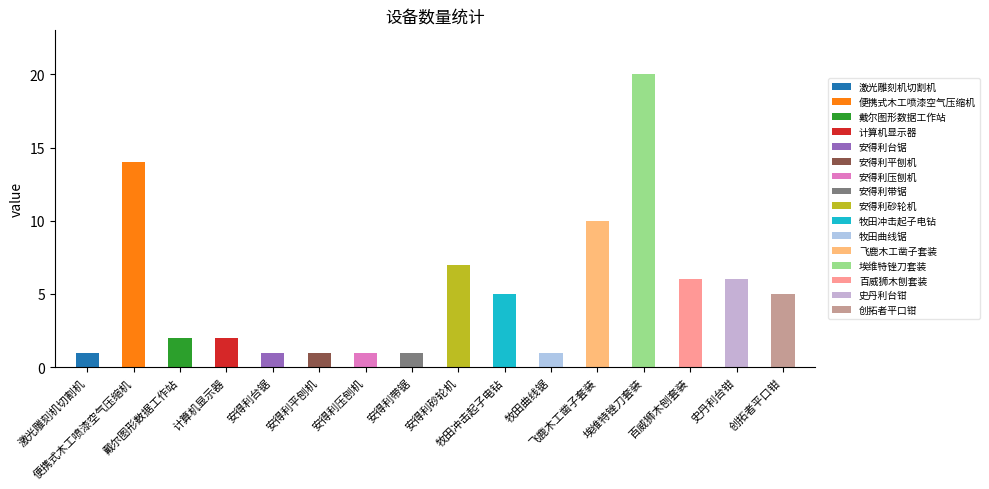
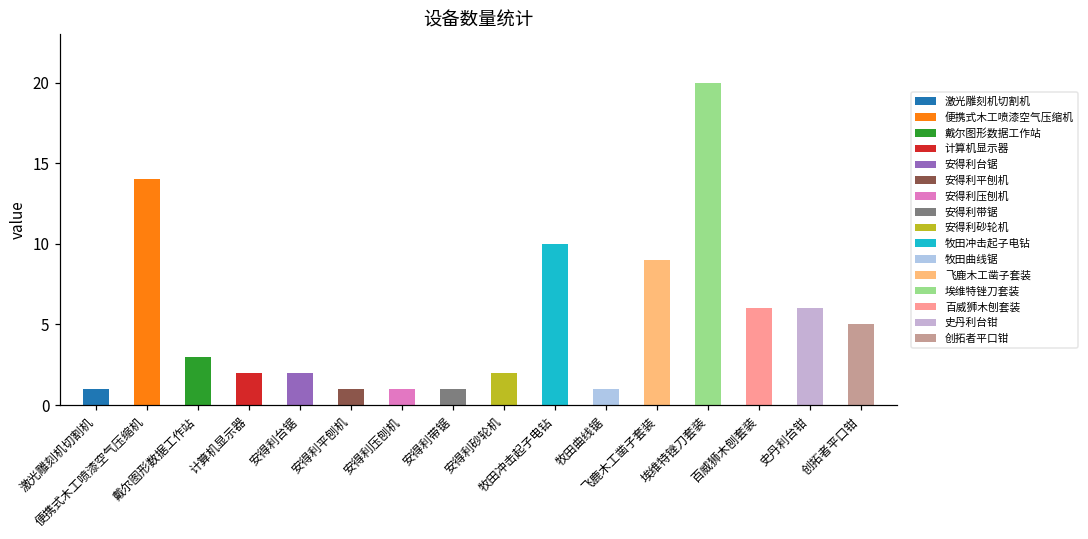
戴尔图形数据工作站: 2 -> 3
安得利台锯: 1 -> 2
安得利砂轮机: 7 -> 2
牧田冲击起子电钻: 5 -> 10
飞鹿木工凿子套装: 10 -> 9
